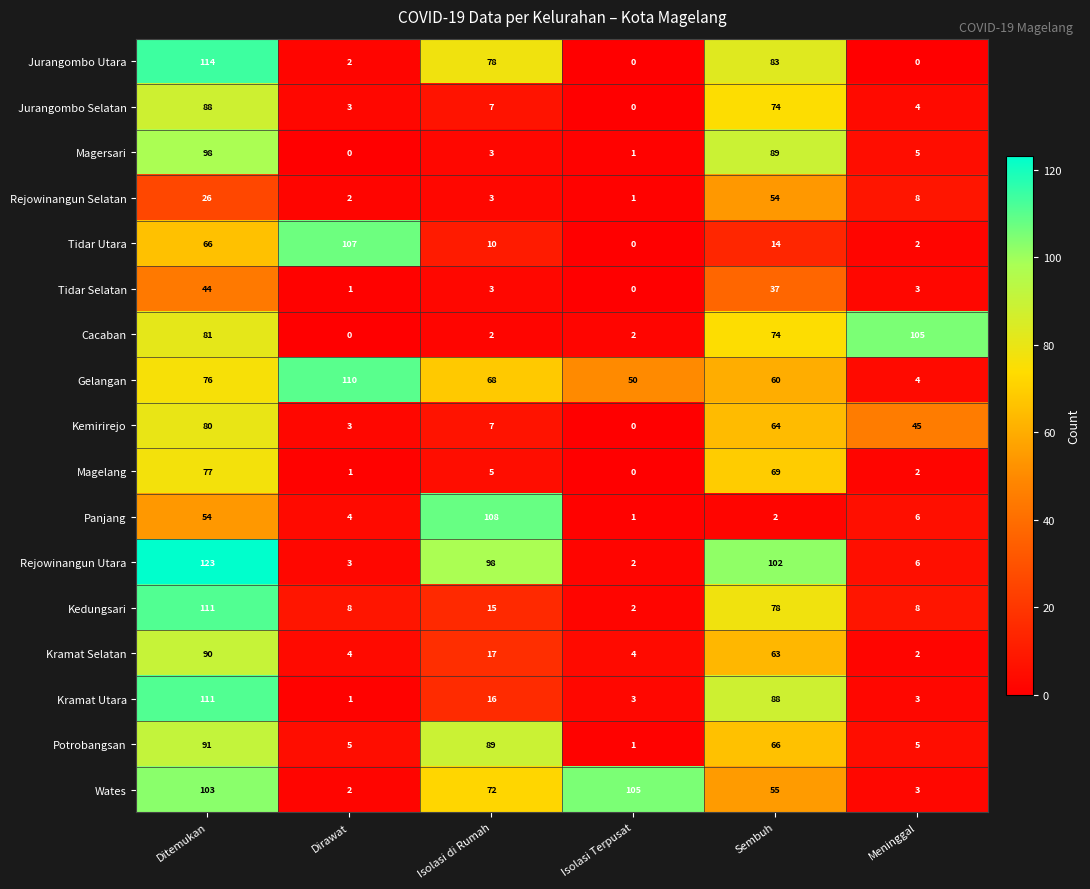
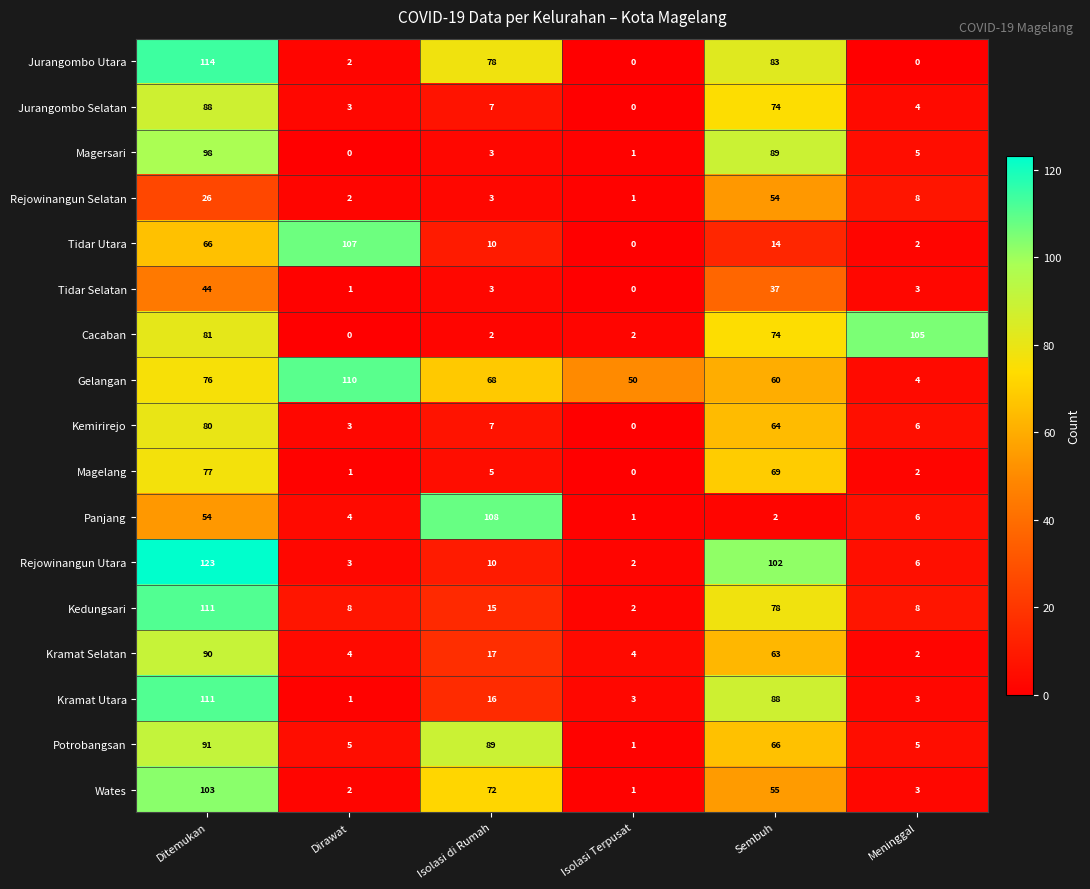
Kemirirejo, Meninggal: 45 -> 6
Rejowinangun Utara, Isolasi di Rumah: 98 -> 10
Wates, Isolasi Terpusat: 105 -> 1
